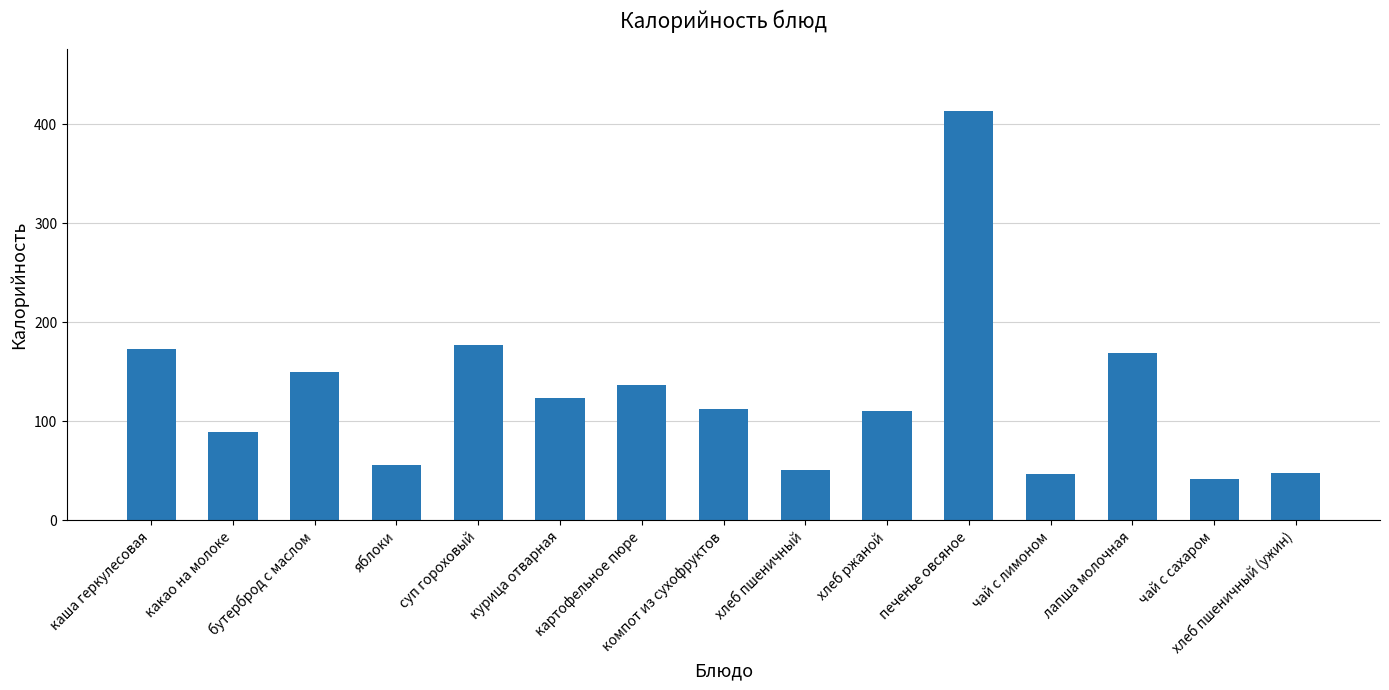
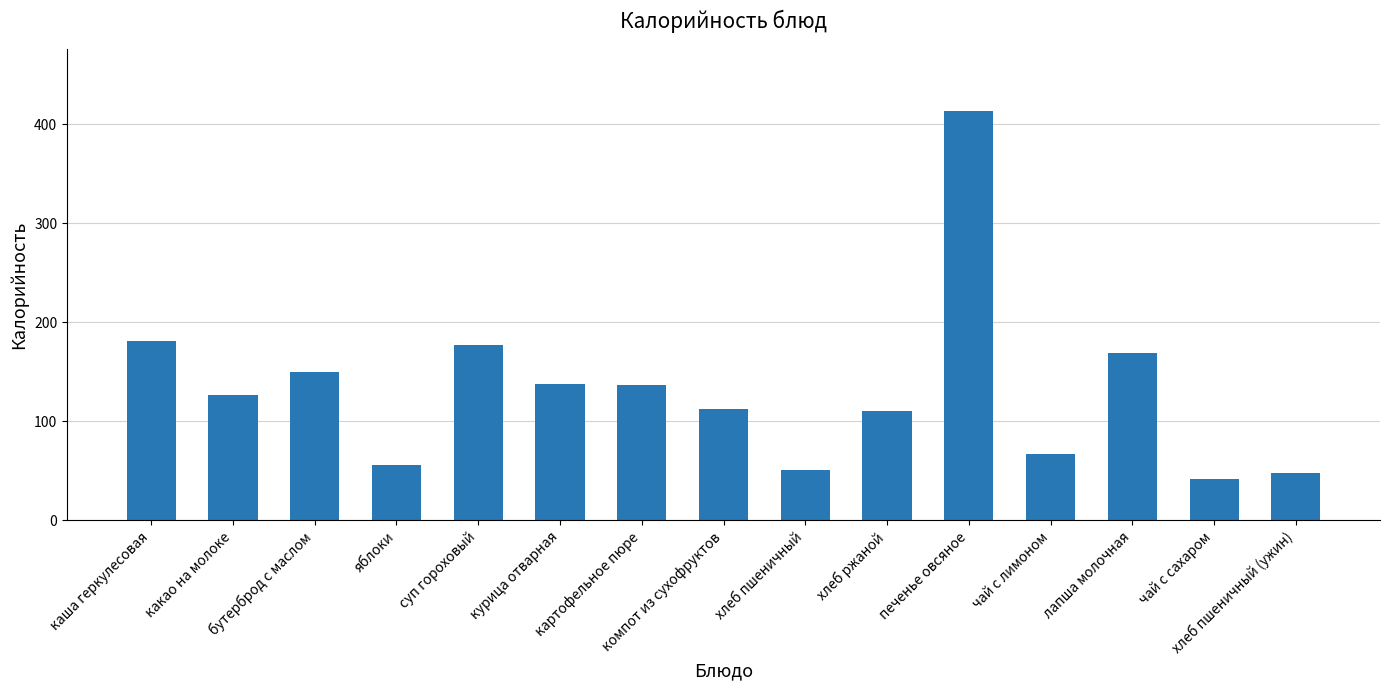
каша геркулесовая: 170 -> 180
какао на молоке: 90 -> 130
курица отварная: 120 -> 140
чай с лимоном: 50 -> 70
